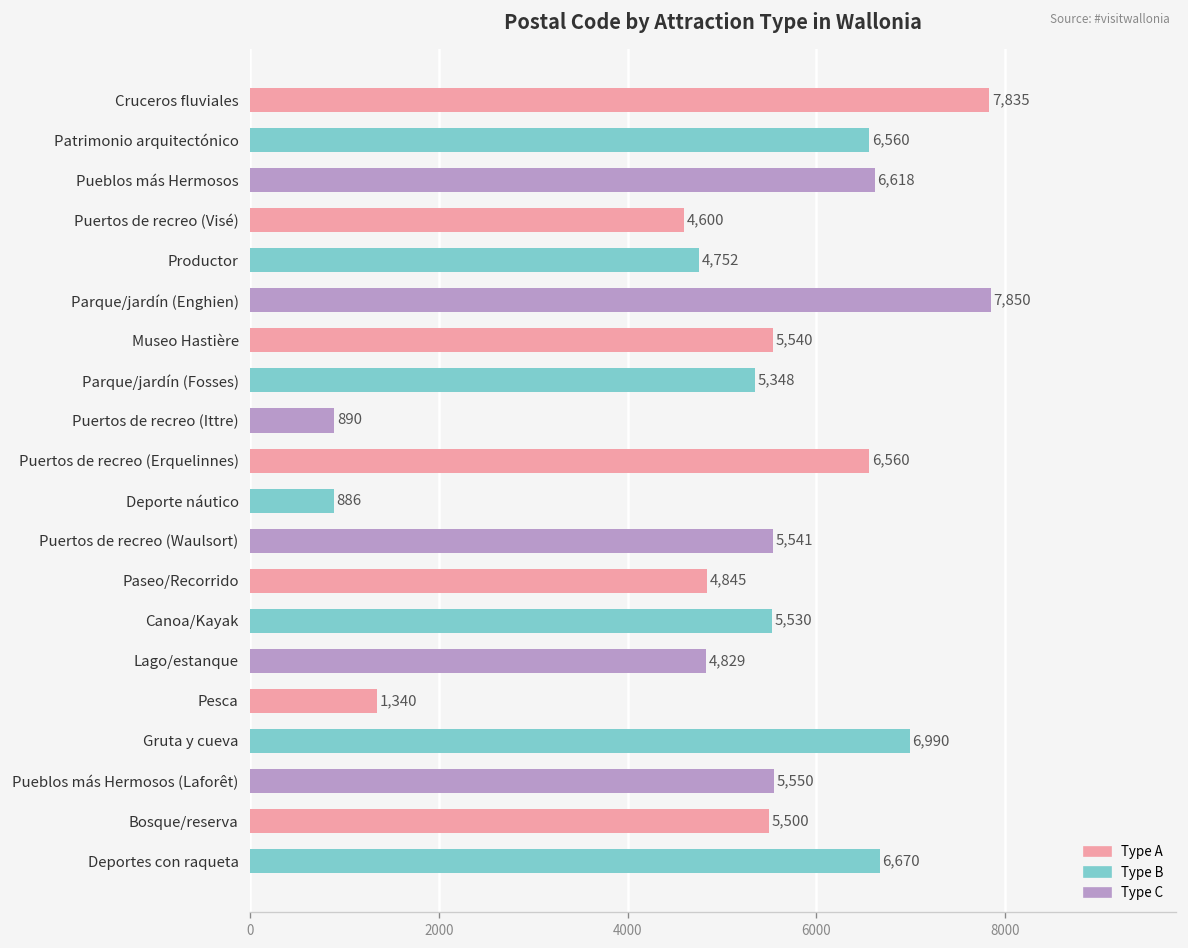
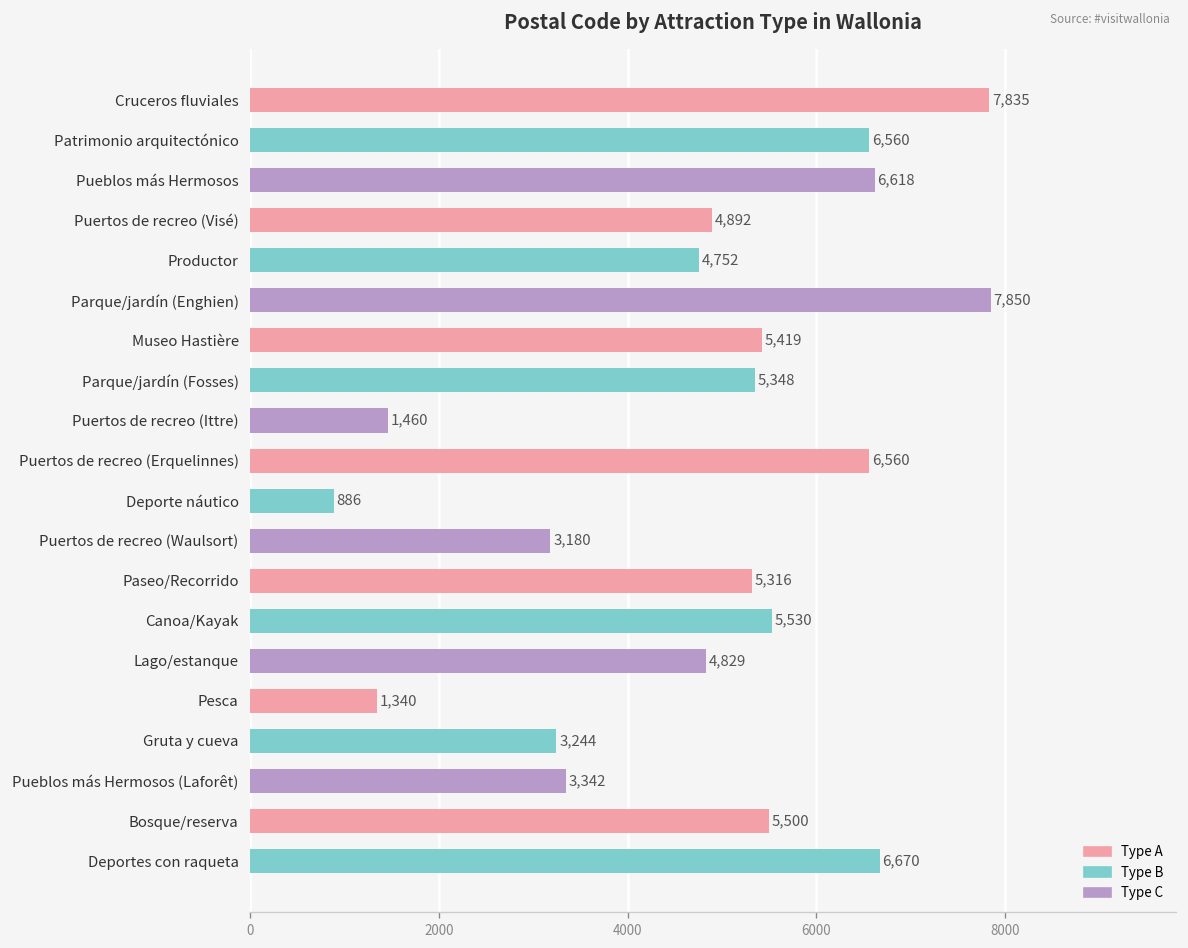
Puertos de recreo (Visé): 4,600 -> 4,892
Museo Hastière: 5,540 -> 5,419
Puertos de recreo (Ittre): 890 -> 1,460
Puertos de recreo (Waulsort): 5,541 -> 3,180
Paseo/Recorrido: 4,845 -> 5,316
Gruta y cueva: 6,990 -> 3,244
Pueblos más Hermosos (Laforêt): 5,550 -> 3,342
